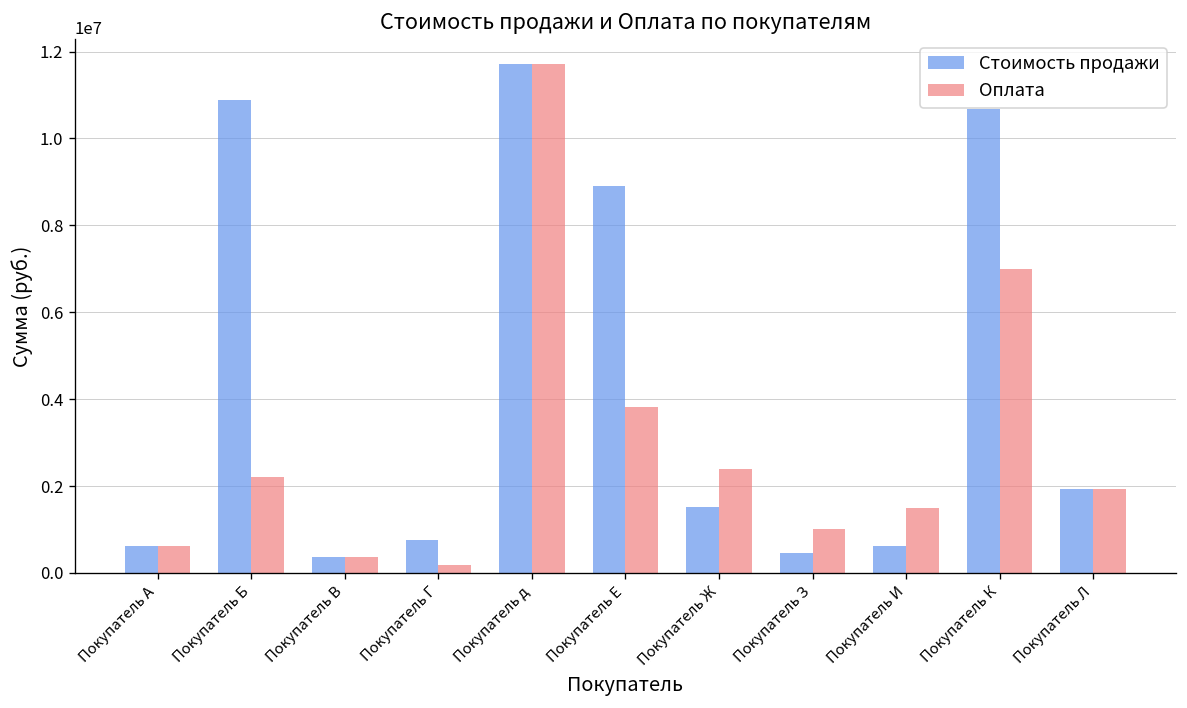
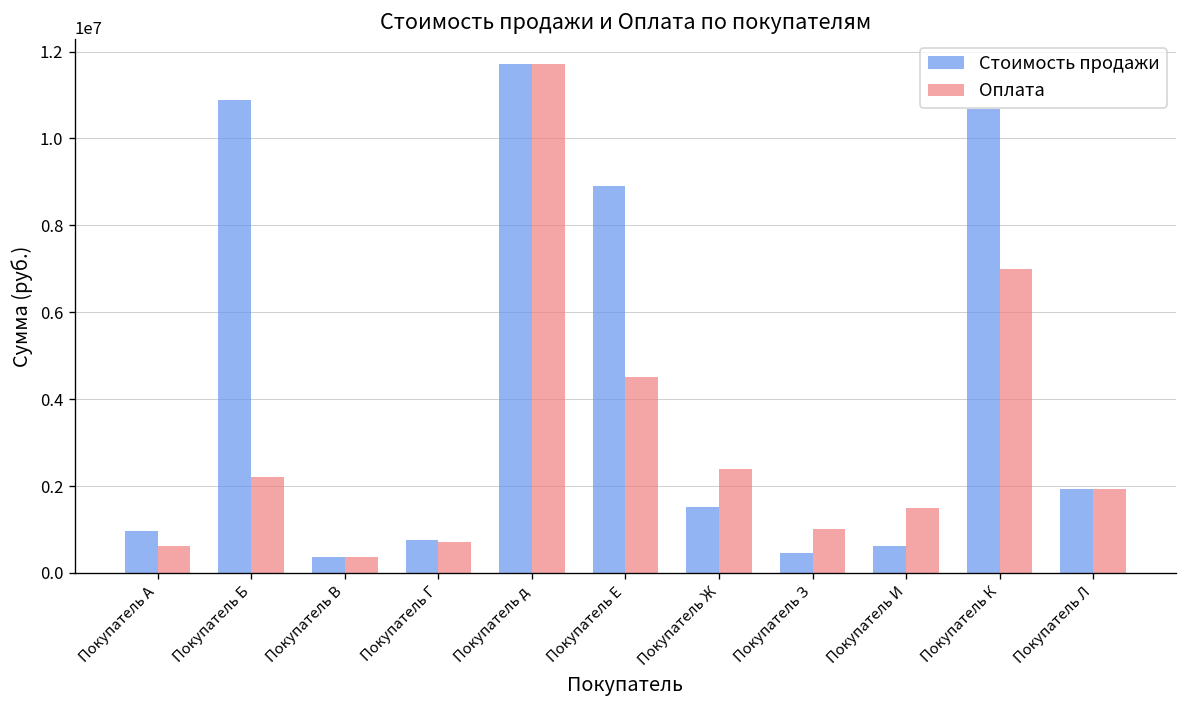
Стоимость продажи, Покупатель А: 600000 -> 1000000
Оплата, Покупатель Г: 200000 -> 700000
Оплата, Покупатель Е: 3800000 -> 4500000
